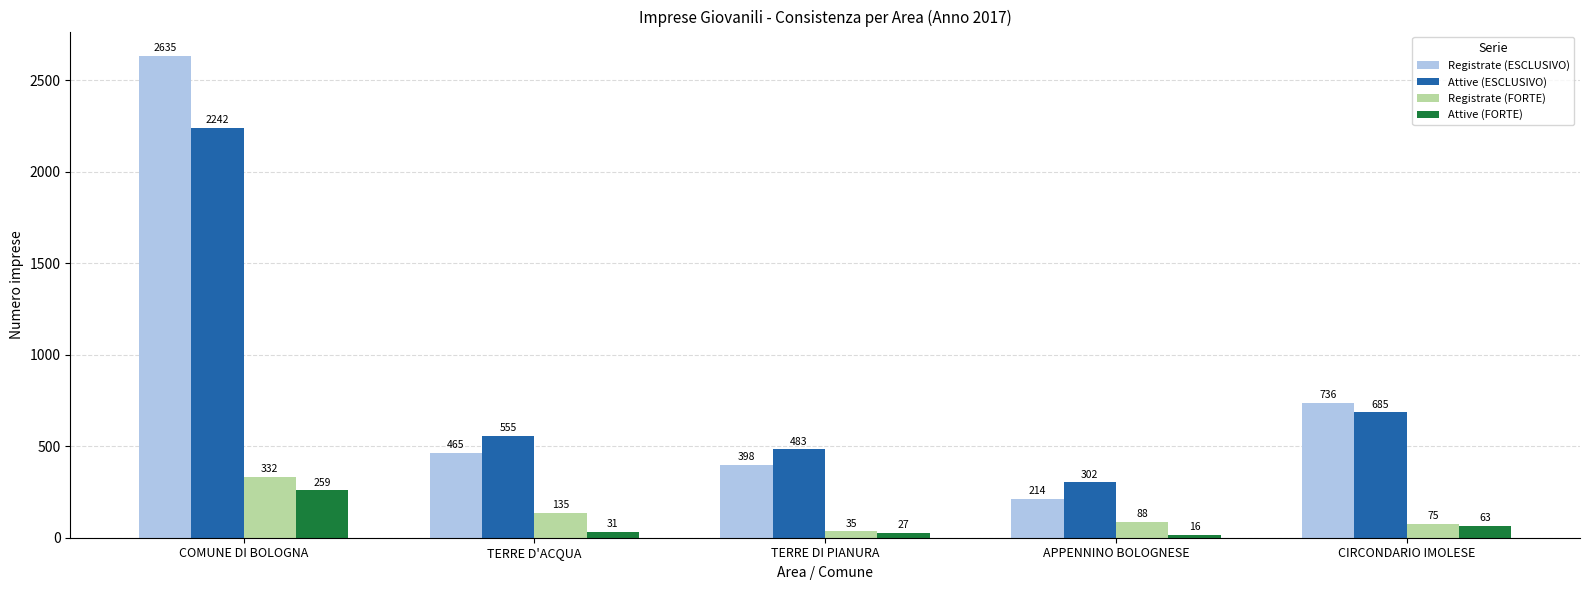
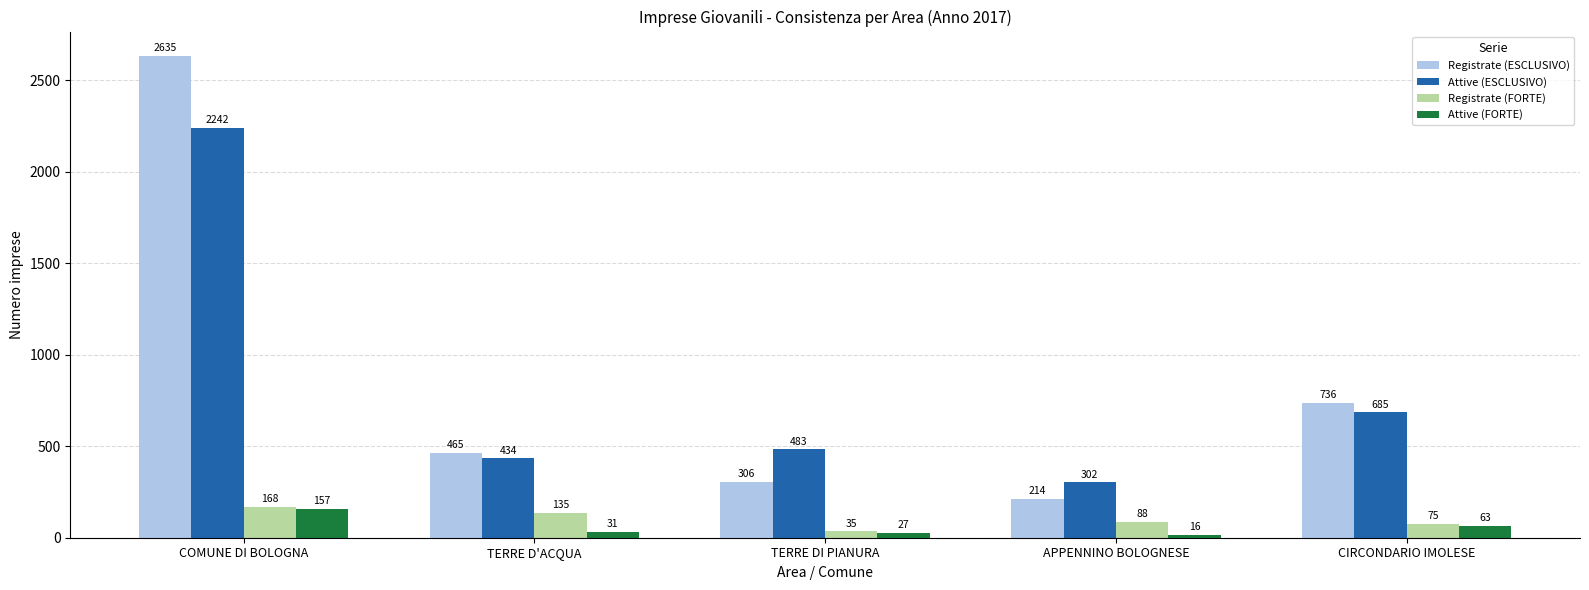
Registrate (FORTE), COMUNE DI BOLOGNA: 332 -> 168
Attive (FORTE), COMUNE DI BOLOGNA: 259 -> 157
Attive (ESCLUSIVO), TERRE D'ACQUA: 555 -> 434
Registrate (ESCLUSIVO), TERRE DI PIANURA: 398 -> 306
